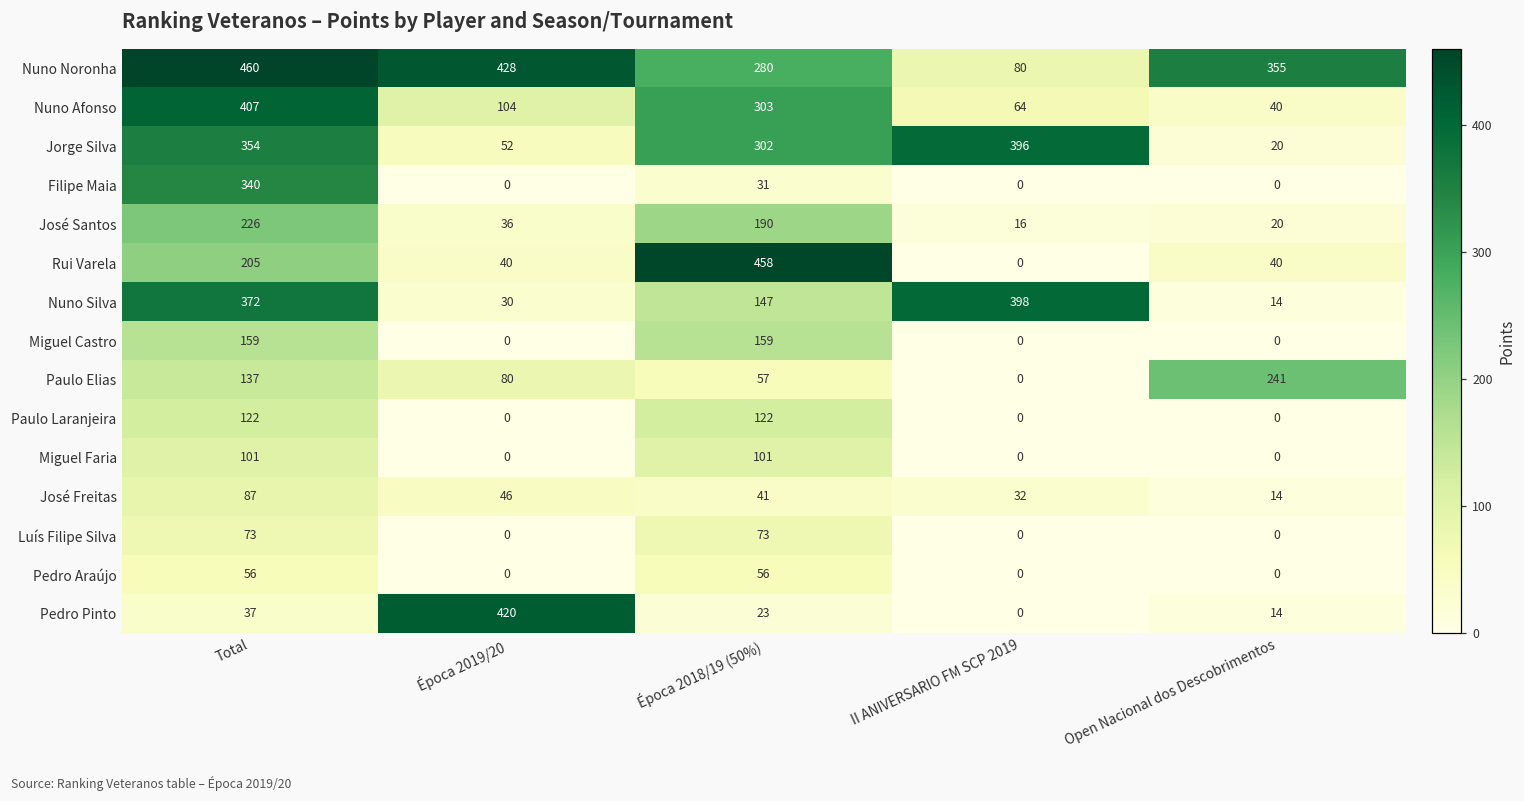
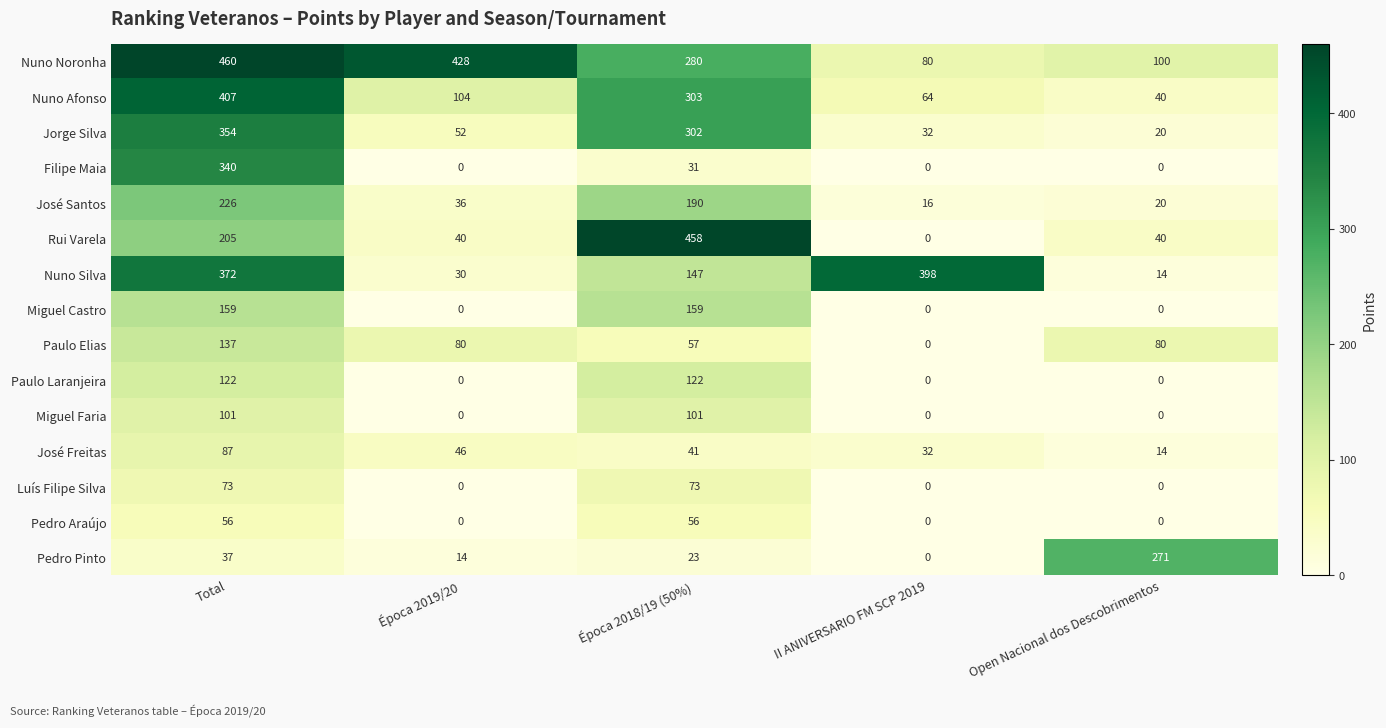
Nuno Noronha, Open Nacional dos Descobrimentos: 355 -> 100
Jorge Silva, II ANIVERSARIO FM SCP 2019: 396 -> 32
Paulo Elias, Open Nacional dos Descobrimentos: 241 -> 80
Pedro Pinto, Época 2019/20: 420 -> 14
Pedro Pinto, Open Nacional dos Descobrimentos: 14 -> 271
